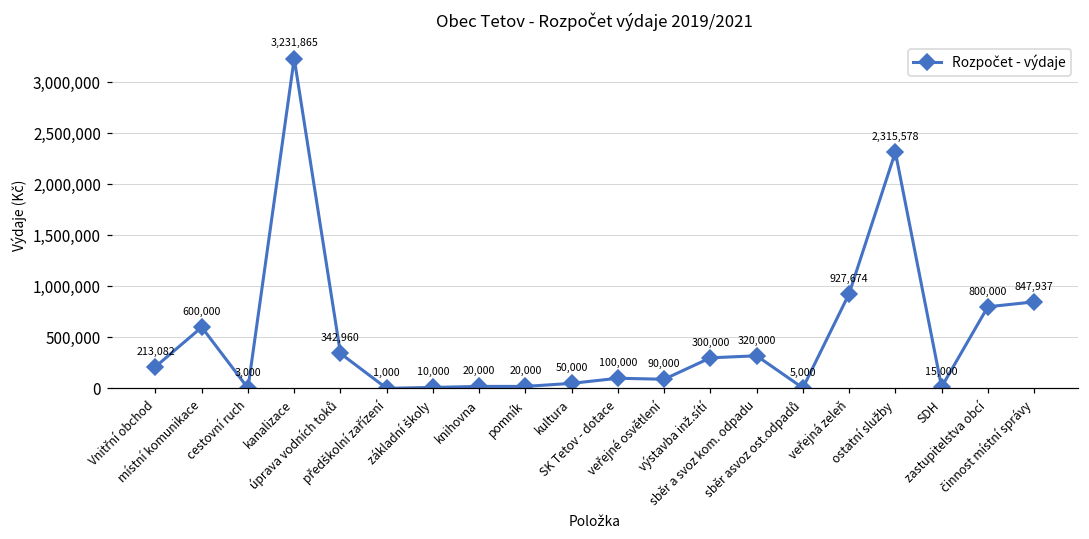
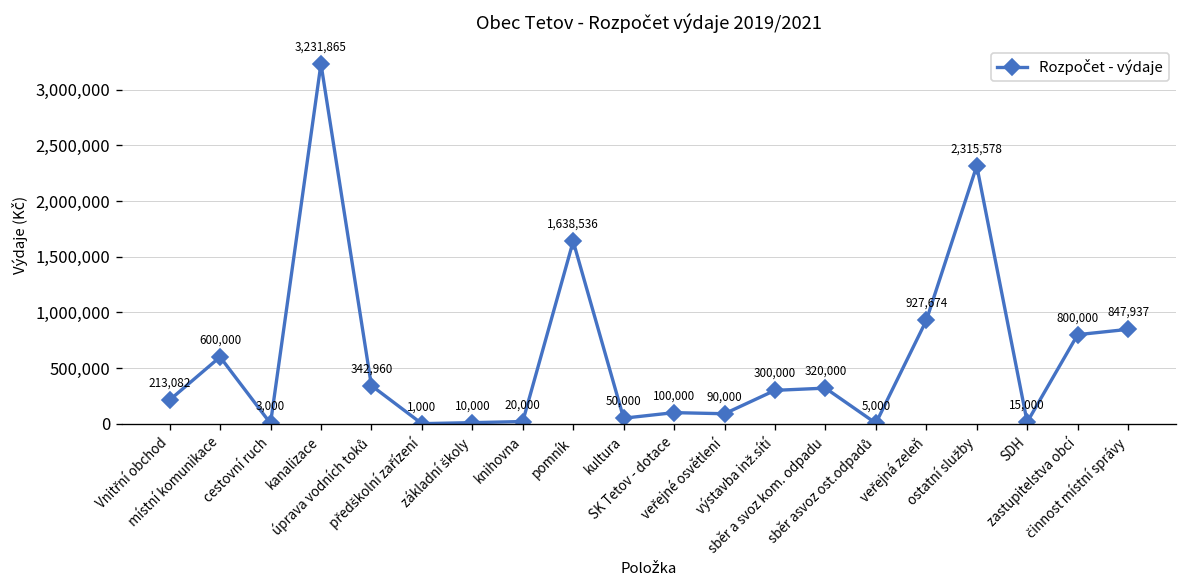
pomník: 20,000 -> 1,638,536
